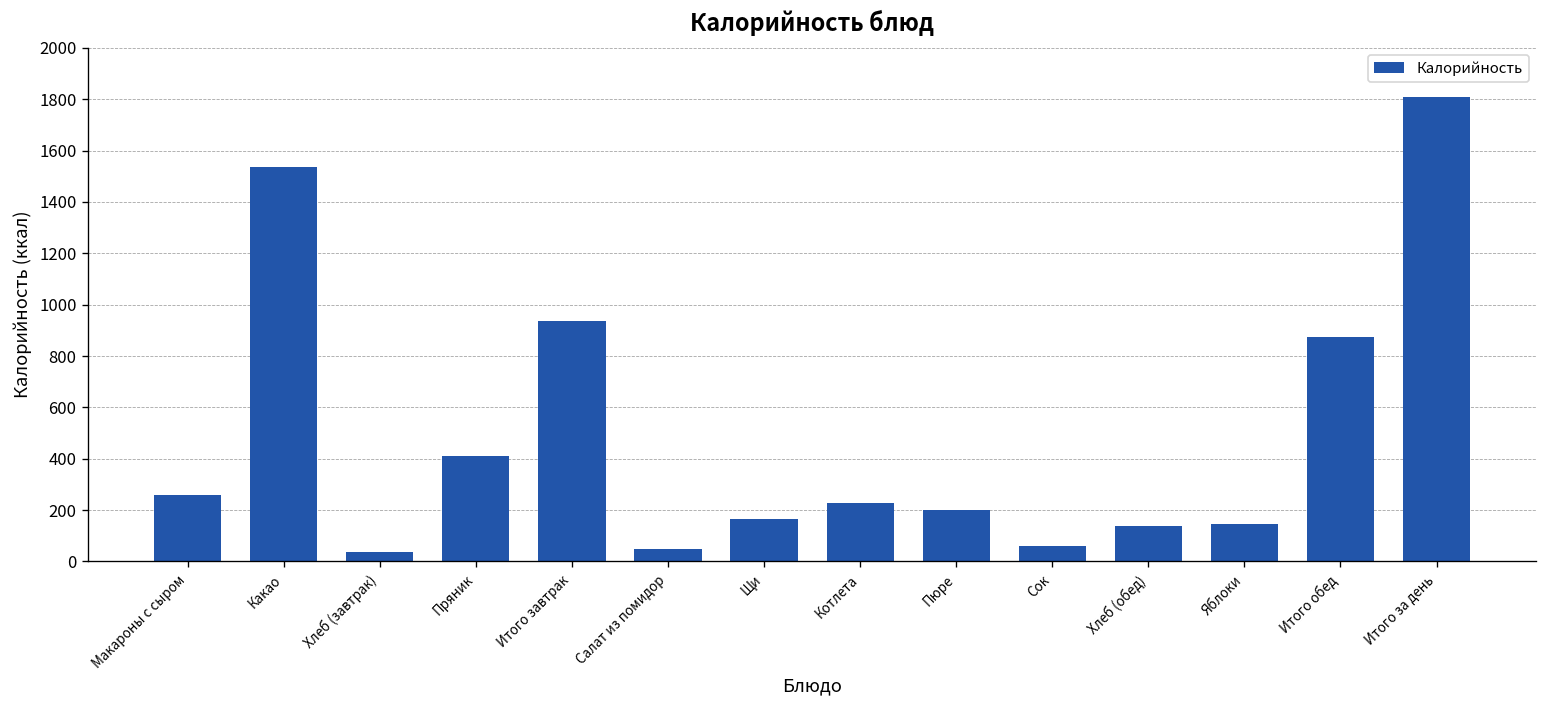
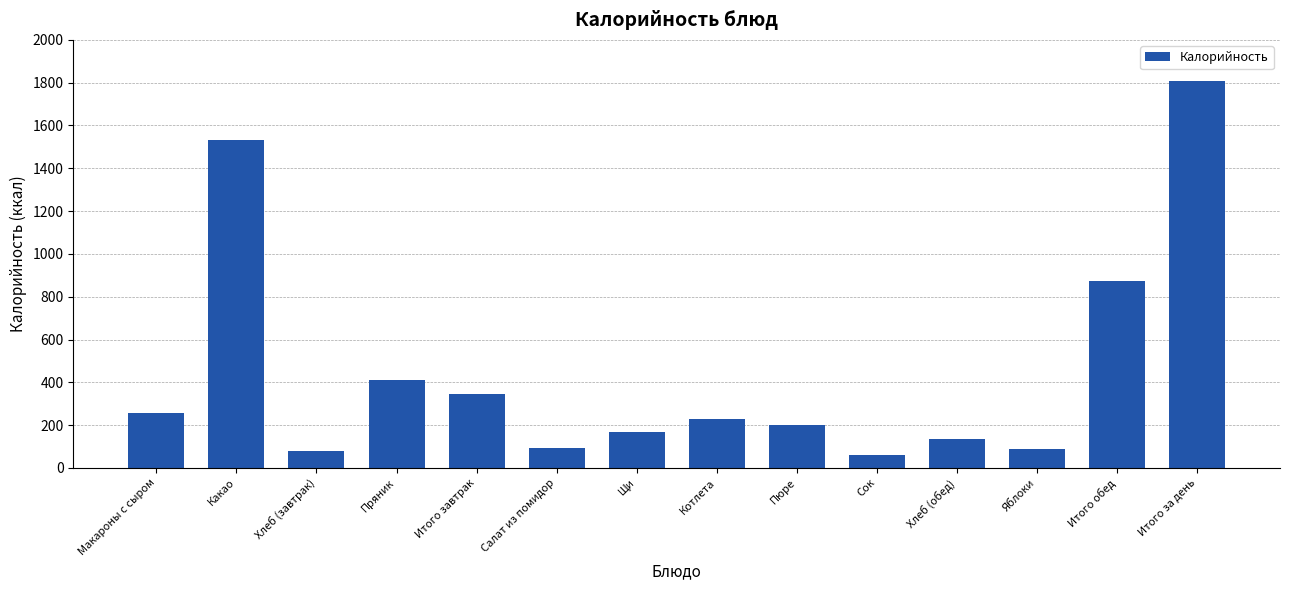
Хлеб (завтрак): 40 -> 80
Итого завтрак: 940 -> 340
Салат из помидор: 50 -> 90
Яблоки: 150 -> 90
